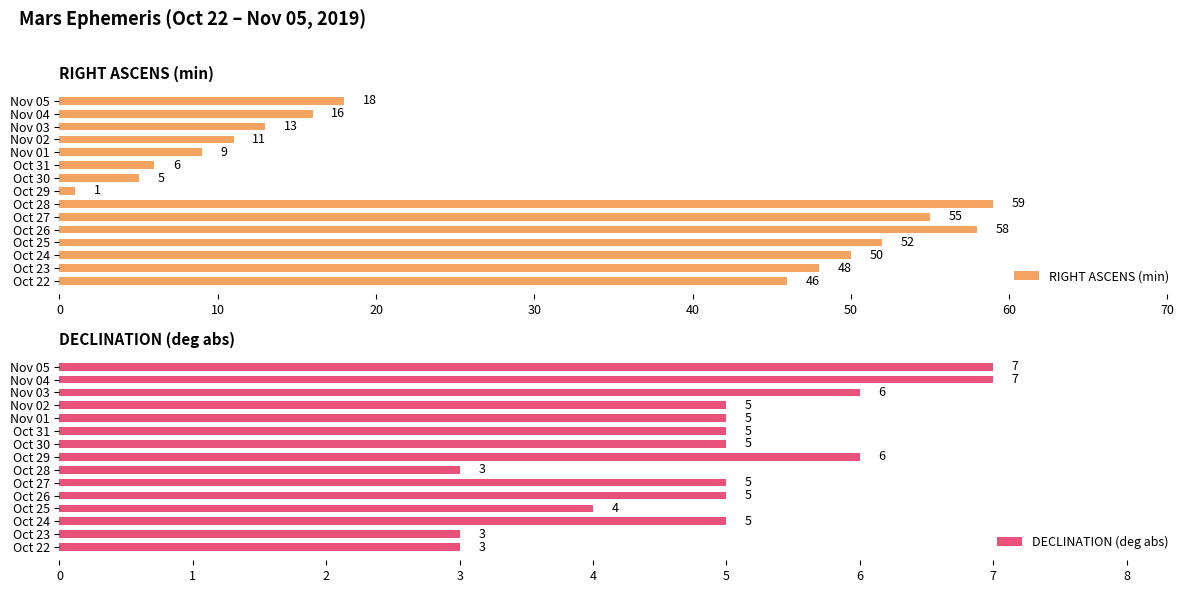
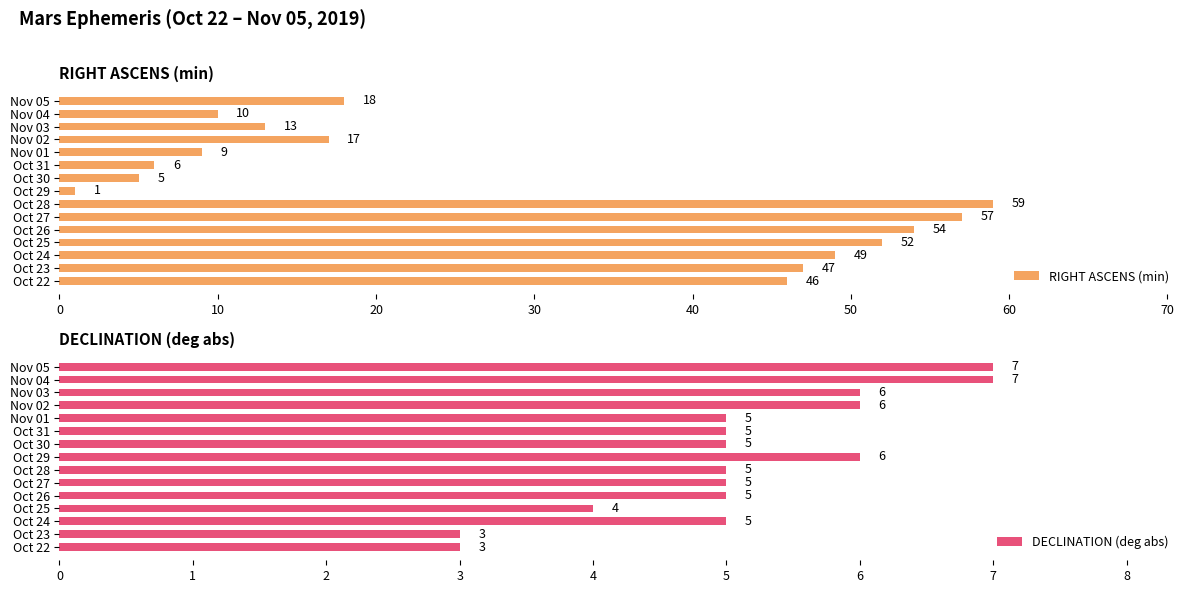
RIGHT ASCENS (min), Nov 04: 16 -> 10
RIGHT ASCENS (min), Nov 02: 11 -> 17
RIGHT ASCENS (min), Oct 27: 55 -> 57
RIGHT ASCENS (min), Oct 26: 58 -> 54
RIGHT ASCENS (min), Oct 24: 50 -> 49
RIGHT ASCENS (min), Oct 23: 48 -> 47
DECLINATION (deg abs), Nov 02: 5 -> 6
DECLINATION (deg abs), Oct 28: 3 -> 5
